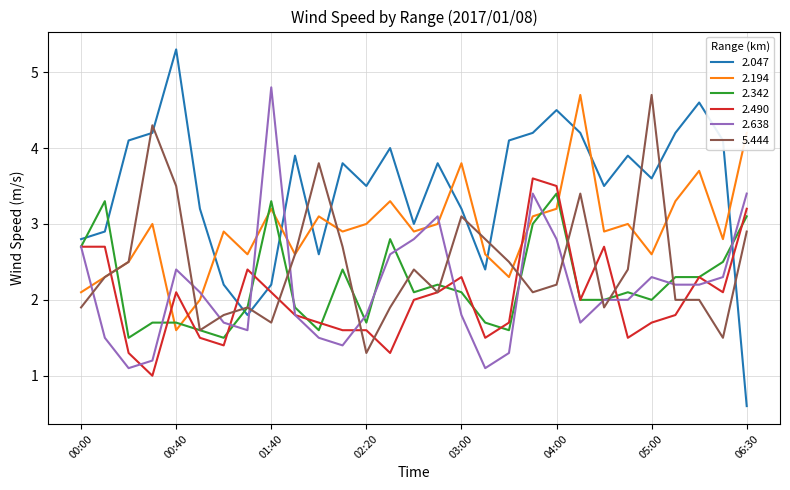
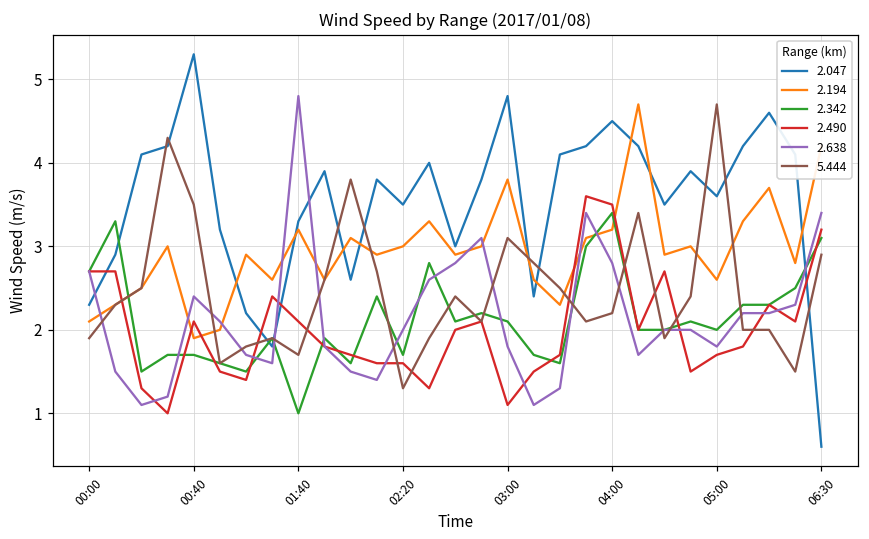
2.047, 00:00: 2.8 -> 2.3
2.194, 00:40: 1.6 -> 1.9
2.047, 01:40: 2.2 -> 3.3
2.342, 01:40: 3.3 -> 1.0
2.638, 02:20: 1.8 -> 2.0
2.047, 03:00: 3.2 -> 4.8
2.490, 03:00: 2.3 -> 1.1
2.638, 05:00: 2.3 -> 1.8
